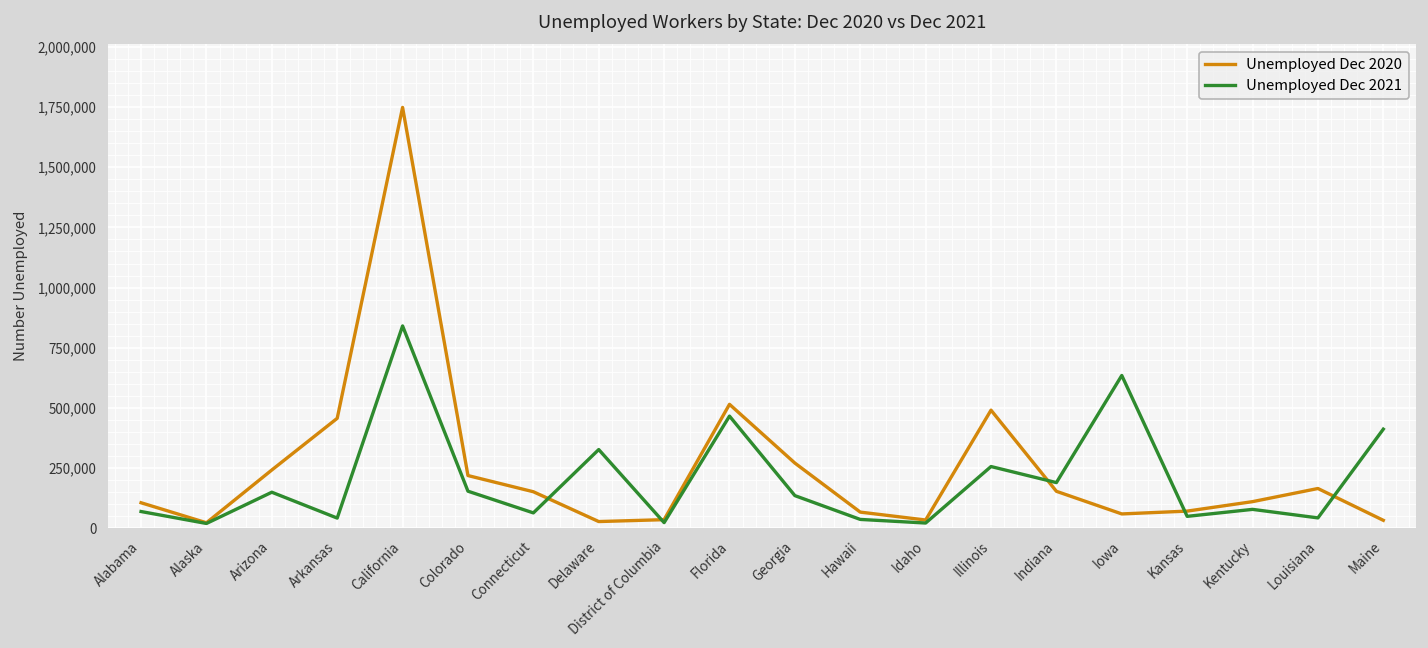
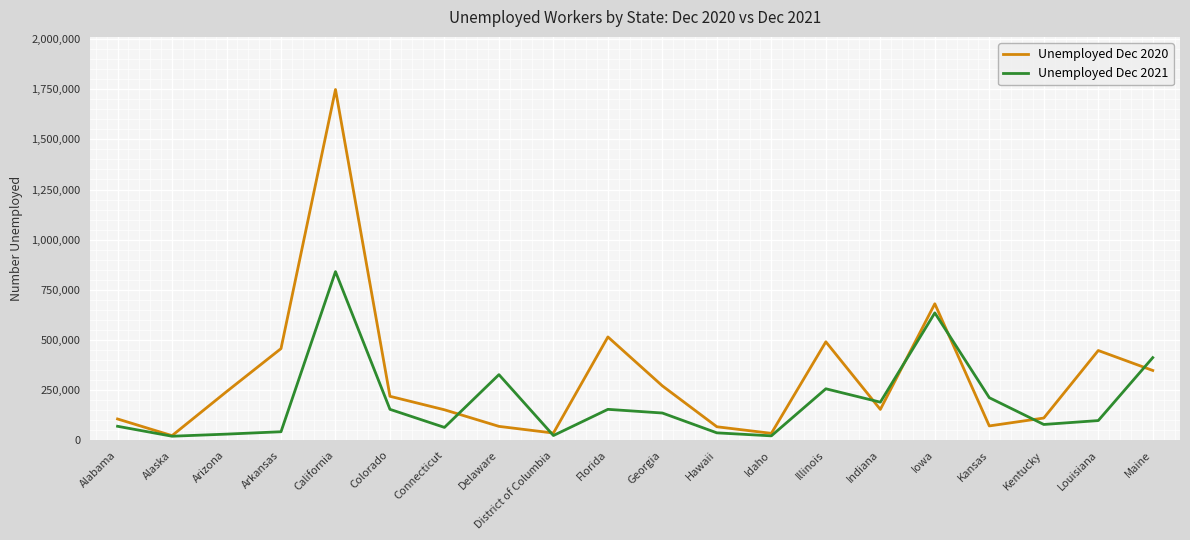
Unemployed Dec 2021, Arizona: 150,000 -> 30,000
Unemployed Dec 2020, Delaware: 30,000 -> 70,000
Unemployed Dec 2021, Florida: 470,000 -> 150,000
Unemployed Dec 2020, Iowa: 60,000 -> 680,000
Unemployed Dec 2021, Kansas: 50,000 -> 210,000
Unemployed Dec 2020, Louisiana: 170,000 -> 450,000
Unemployed Dec 2021, Louisiana: 40,000 -> 100,000
Unemployed Dec 2020, Maine: 30,000 -> 350,000
